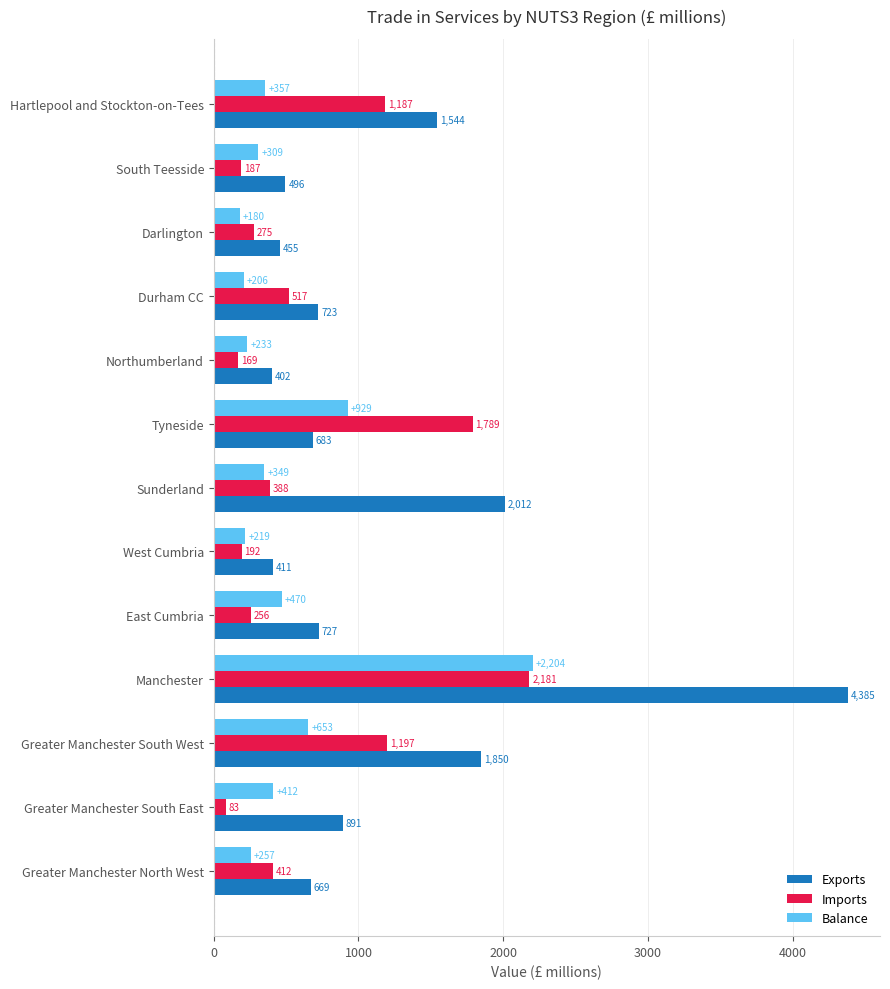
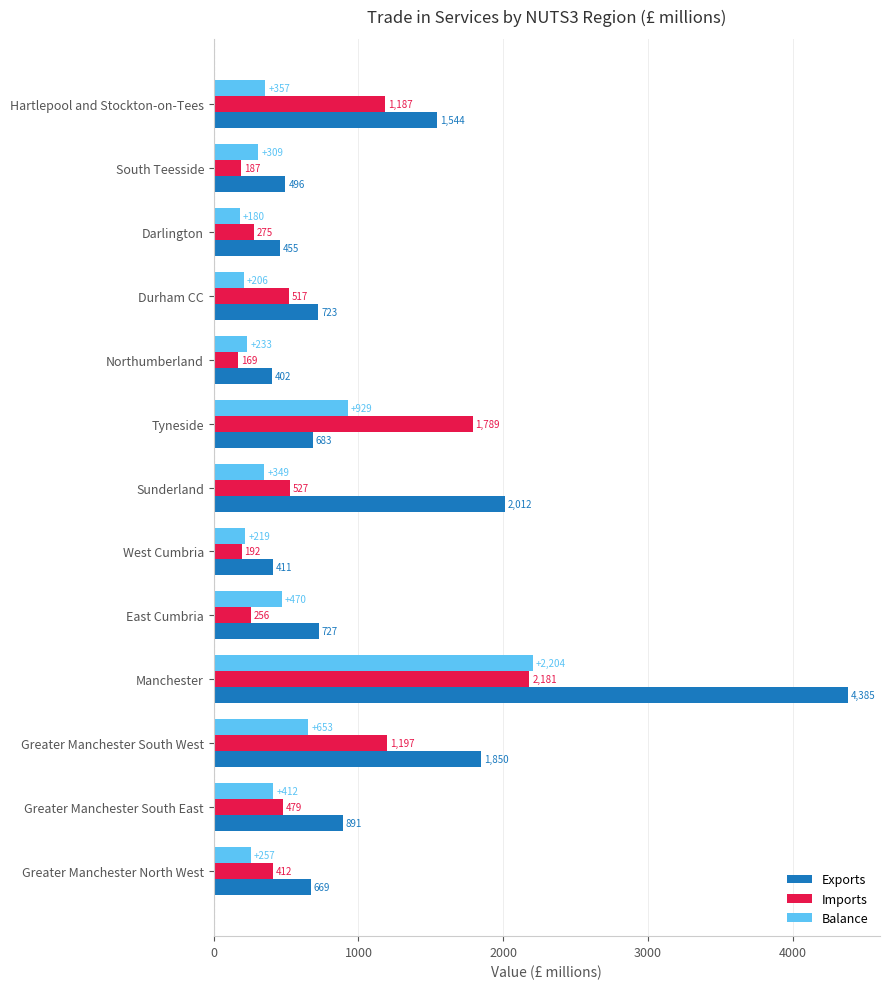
Imports, Sunderland: 388 -> 527
Imports, Greater Manchester South East: 83 -> 479
